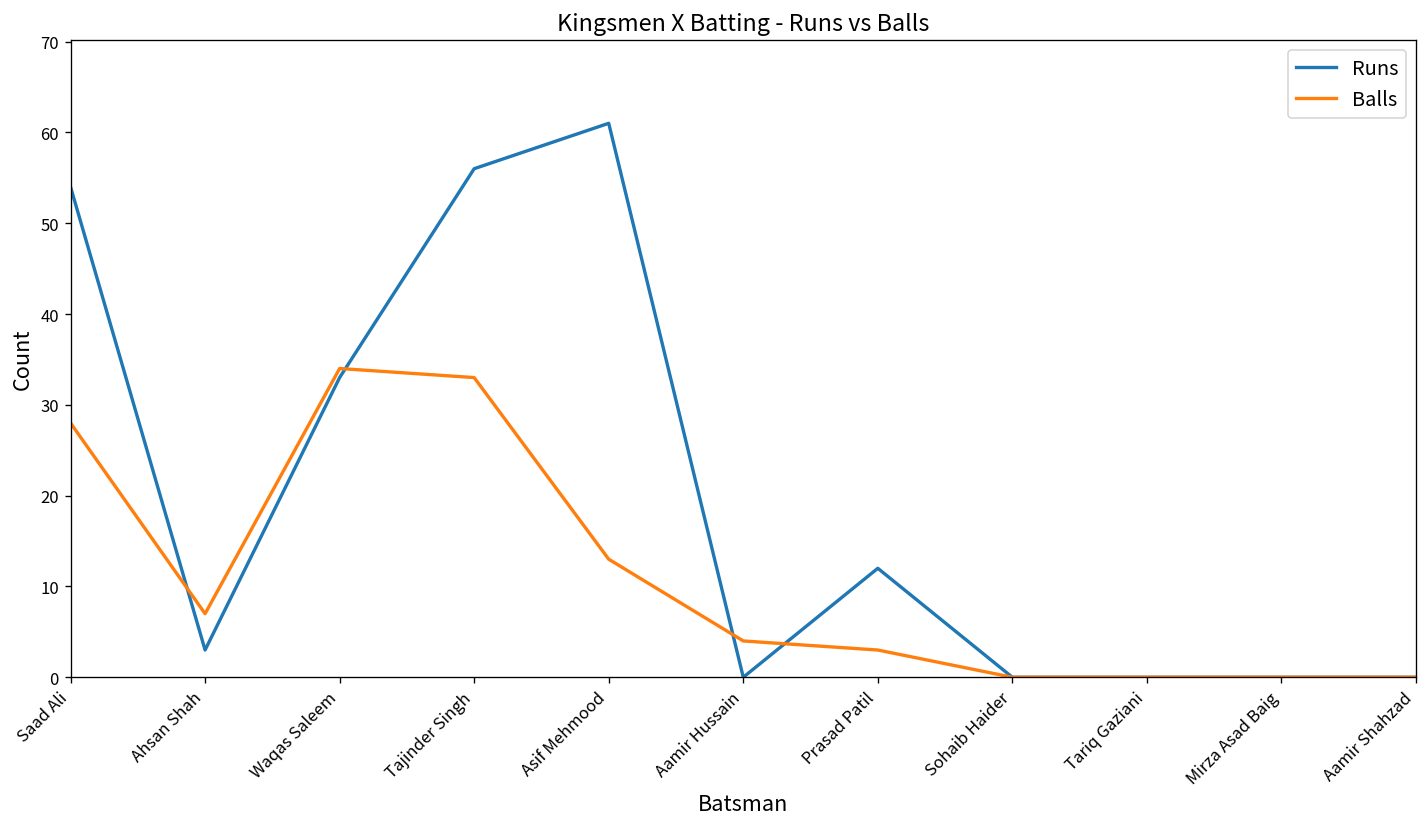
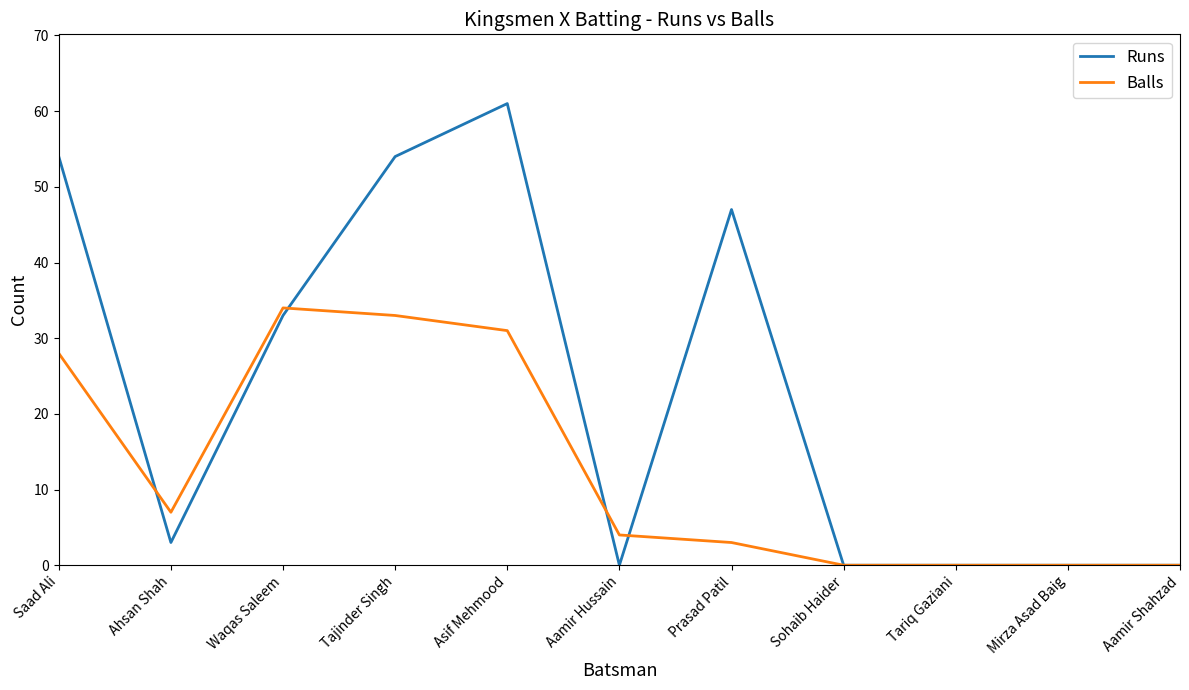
Runs, Tajinder Singh: 56 -> 54
Balls, Asif Mehmood: 13 -> 31
Runs, Prasad Patil: 12 -> 47
